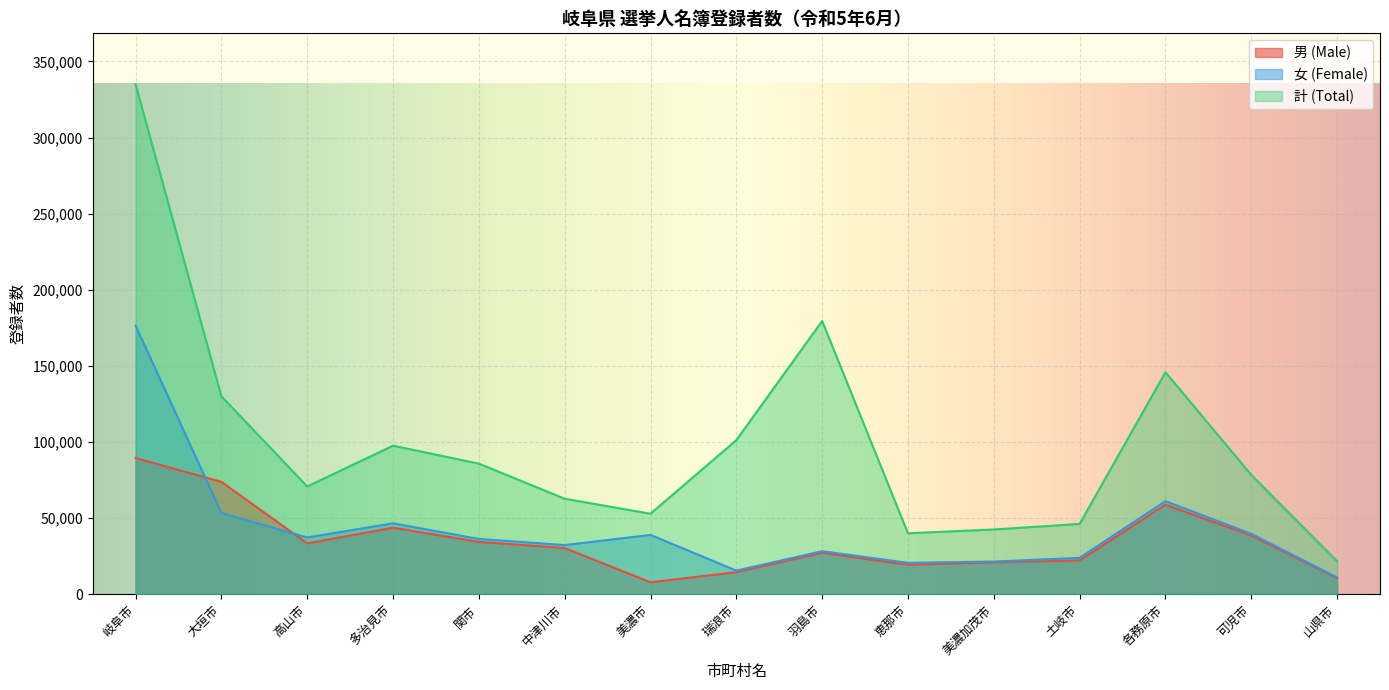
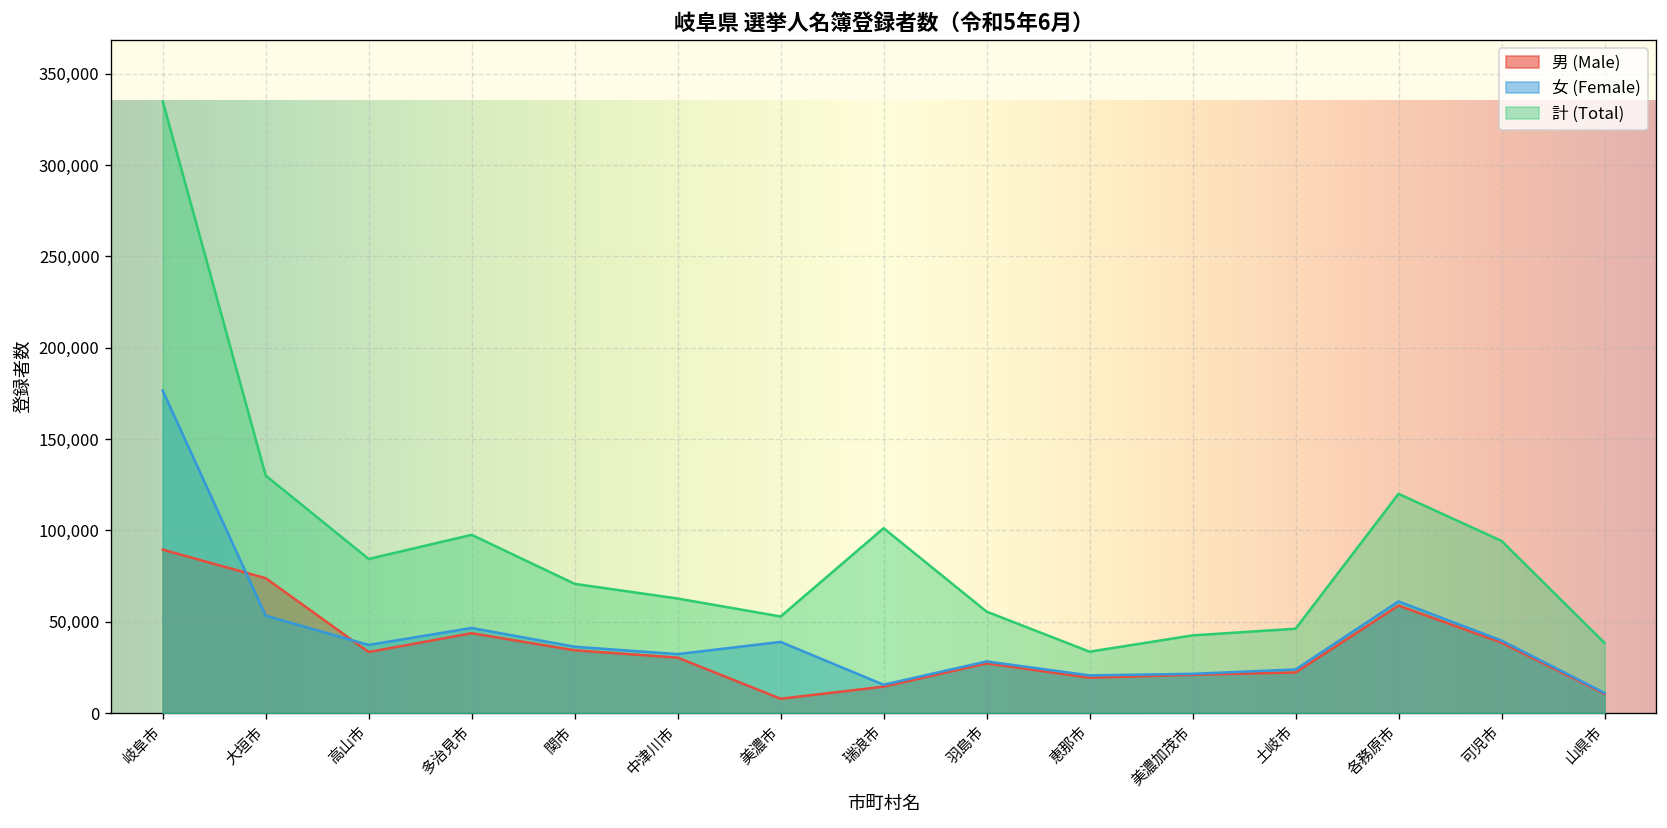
計 (Total), 高山市: 71,000 -> 84,000
計 (Total), 関市: 86,000 -> 71,000
計 (Total), 羽島市: 180,000 -> 56,000
計 (Total), 恵那市: 40,000 -> 34,000
計 (Total), 各務原市: 146,000 -> 120,000
計 (Total), 可児市: 78,000 -> 94,000
計 (Total), 山県市: 22,000 -> 38,000
